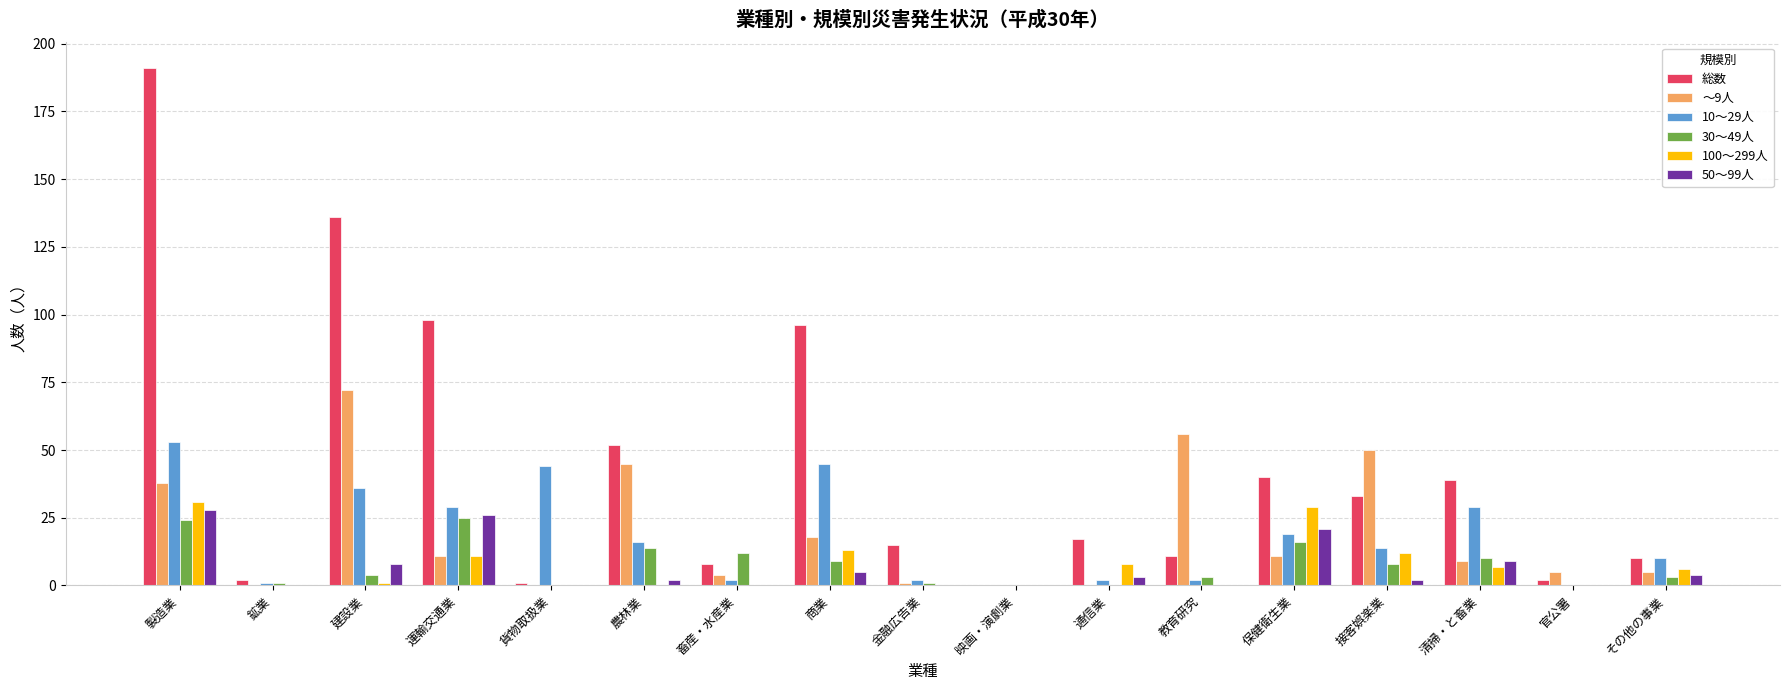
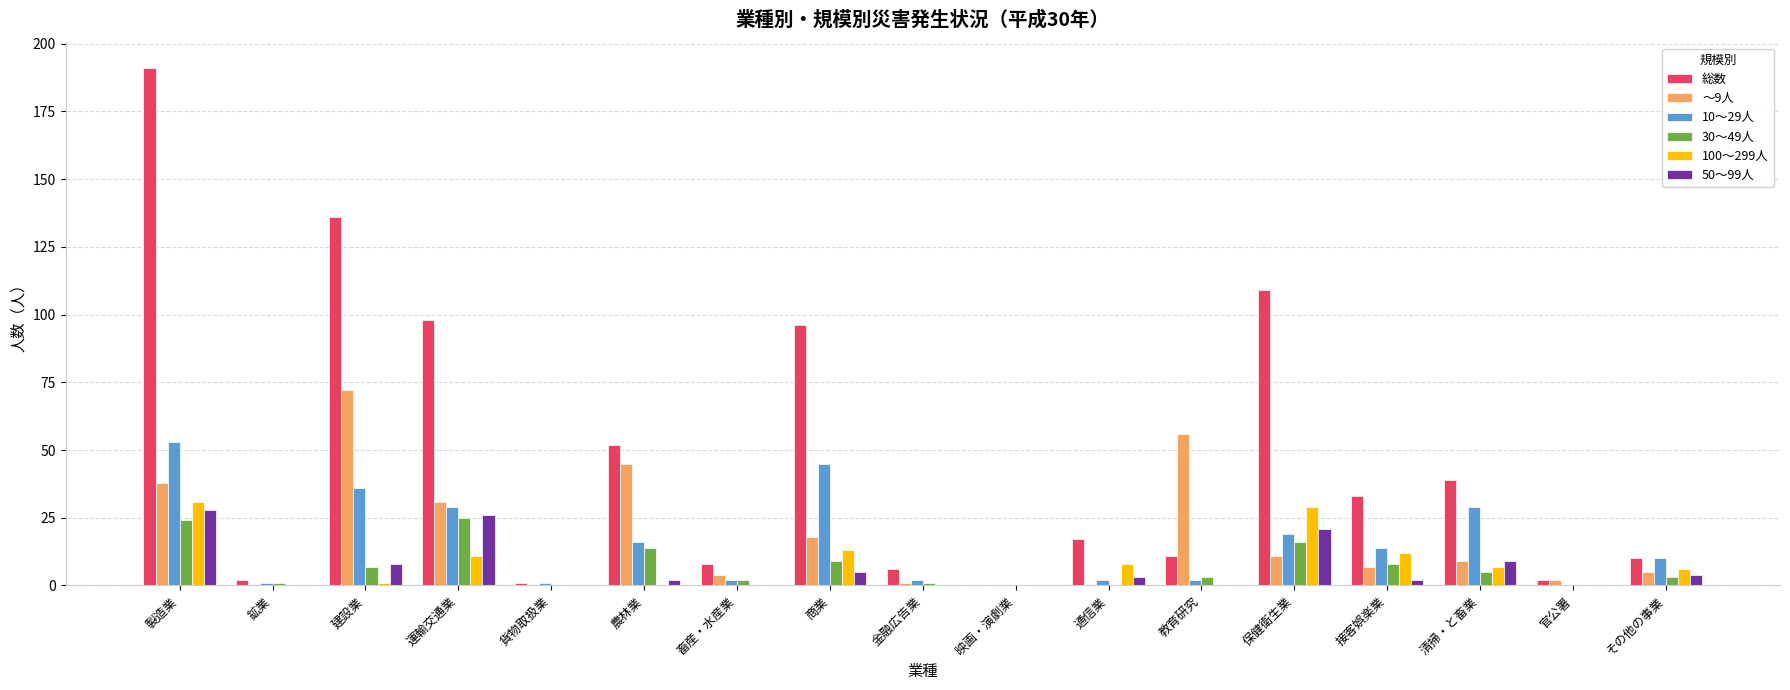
30～49人, 建設業: 4 -> 7
～9人, 運輸交通業: 11 -> 31
10～29人, 貨物取扱業: 44 -> 1
30～49人, 畜産・水産業: 12 -> 2
総数, 金融広告業: 15 -> 6
総数, 保健衛生業: 40 -> 109
～9人, 接客娯楽業: 50 -> 7
30～49人, 清掃・と畜業: 10 -> 5
～9人, 官公署: 5 -> 2
